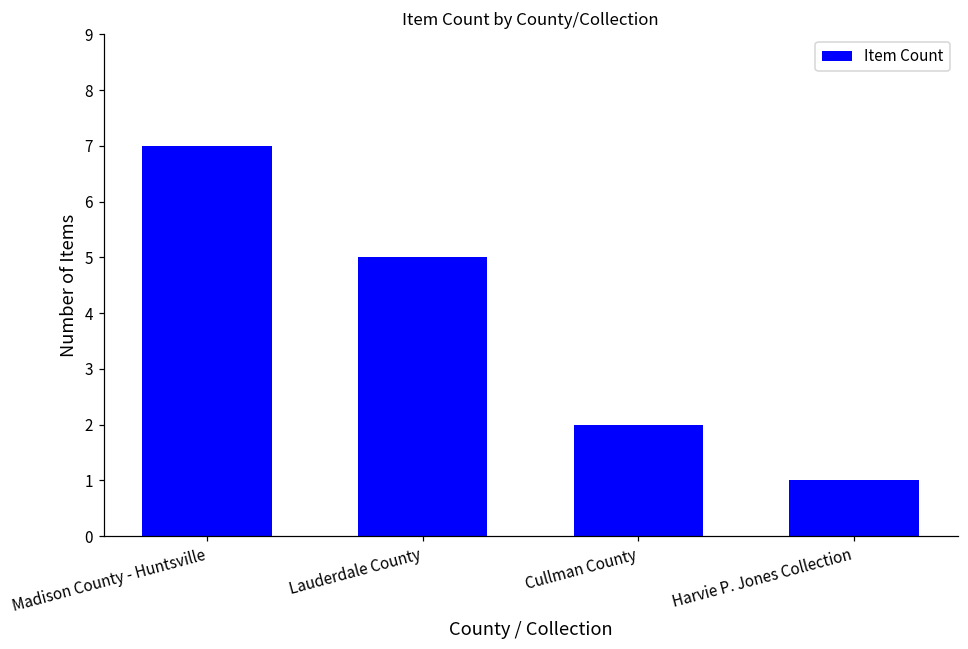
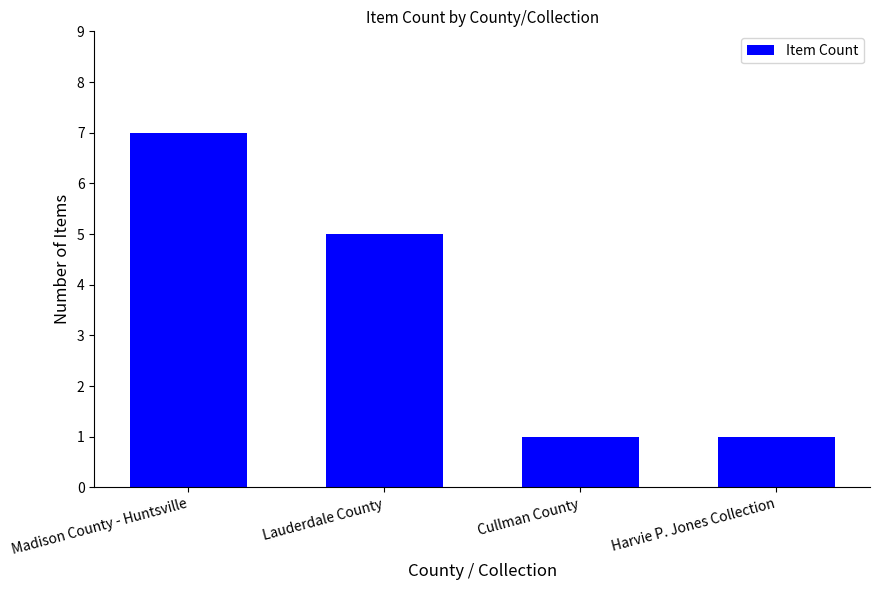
Cullman County: 2 -> 1
